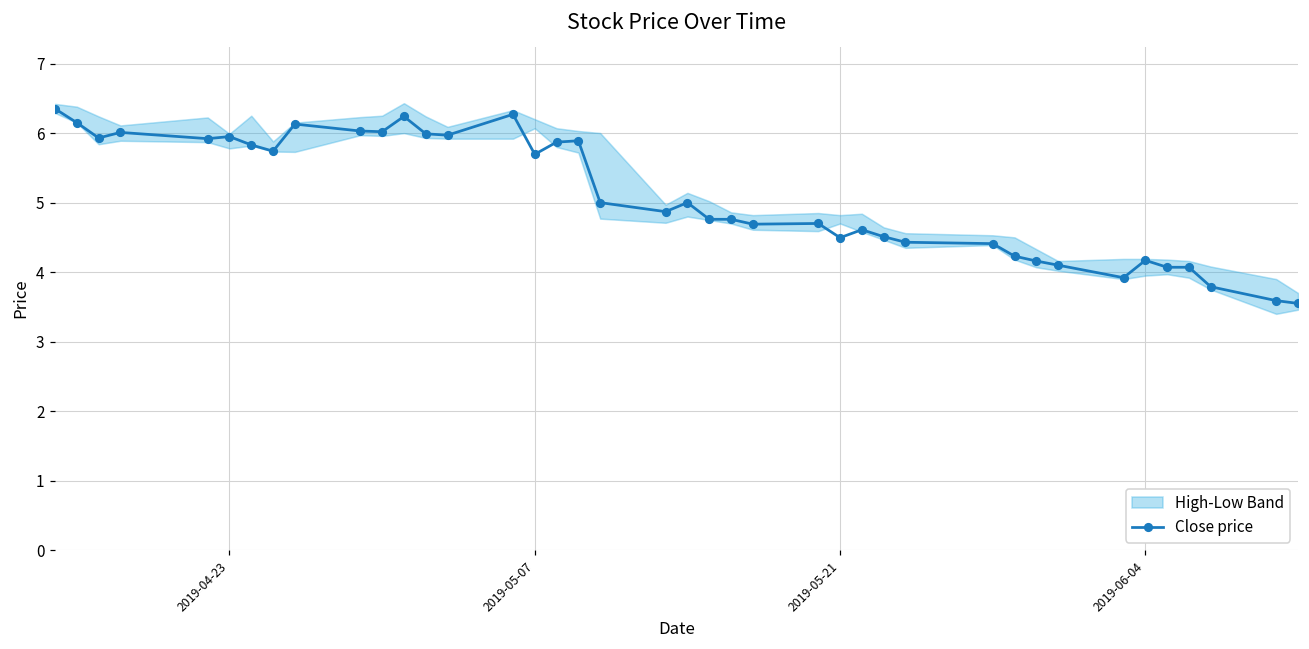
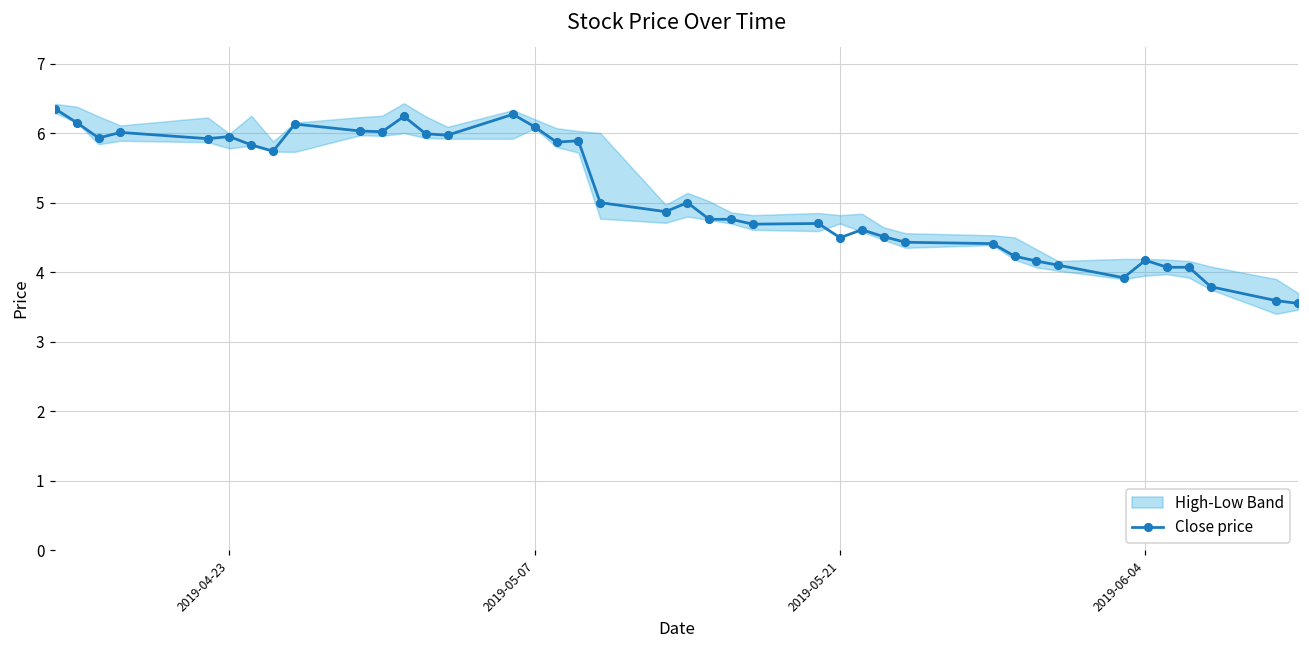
Close price, 2019-05-07: 5.7 -> 6.1
